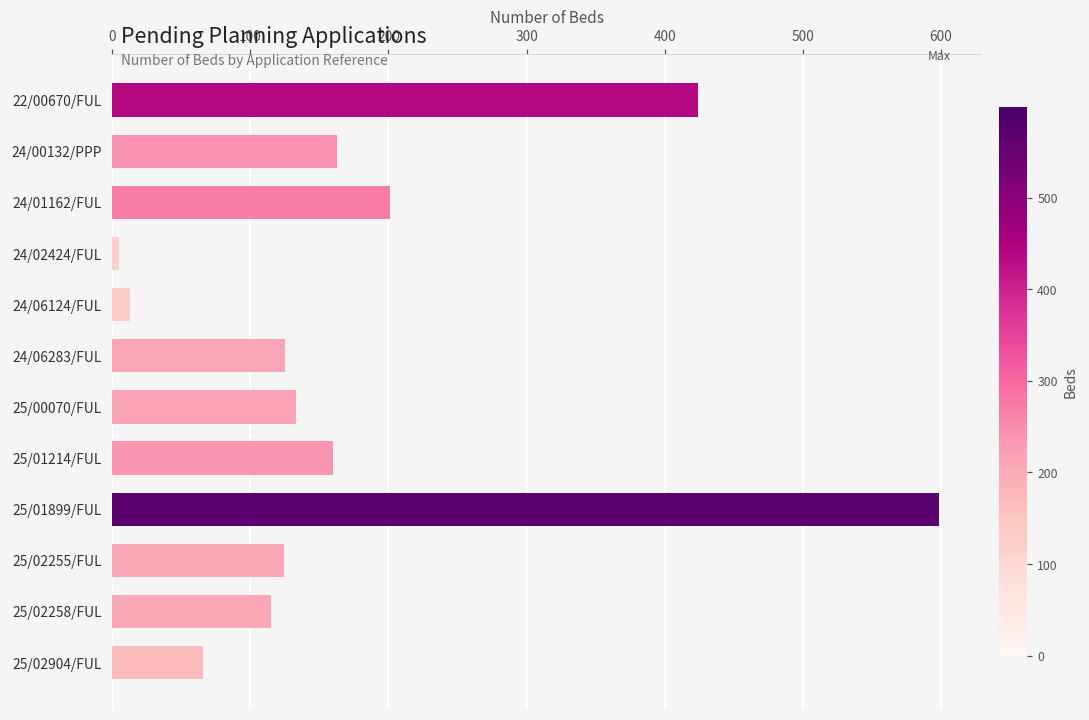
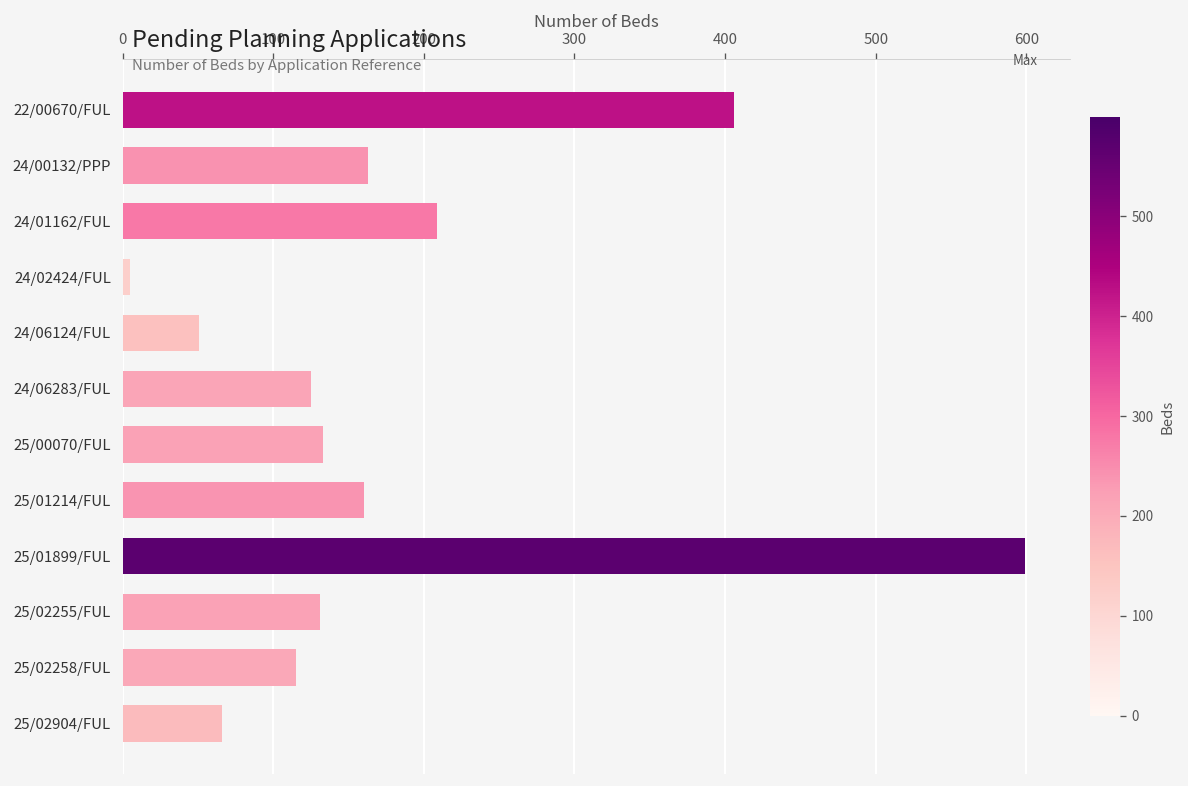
22/00670/FUL: 424 -> 406
24/01162/FUL: 201 -> 209
24/06124/FUL: 13 -> 51
25/02255/FUL: 124 -> 131
